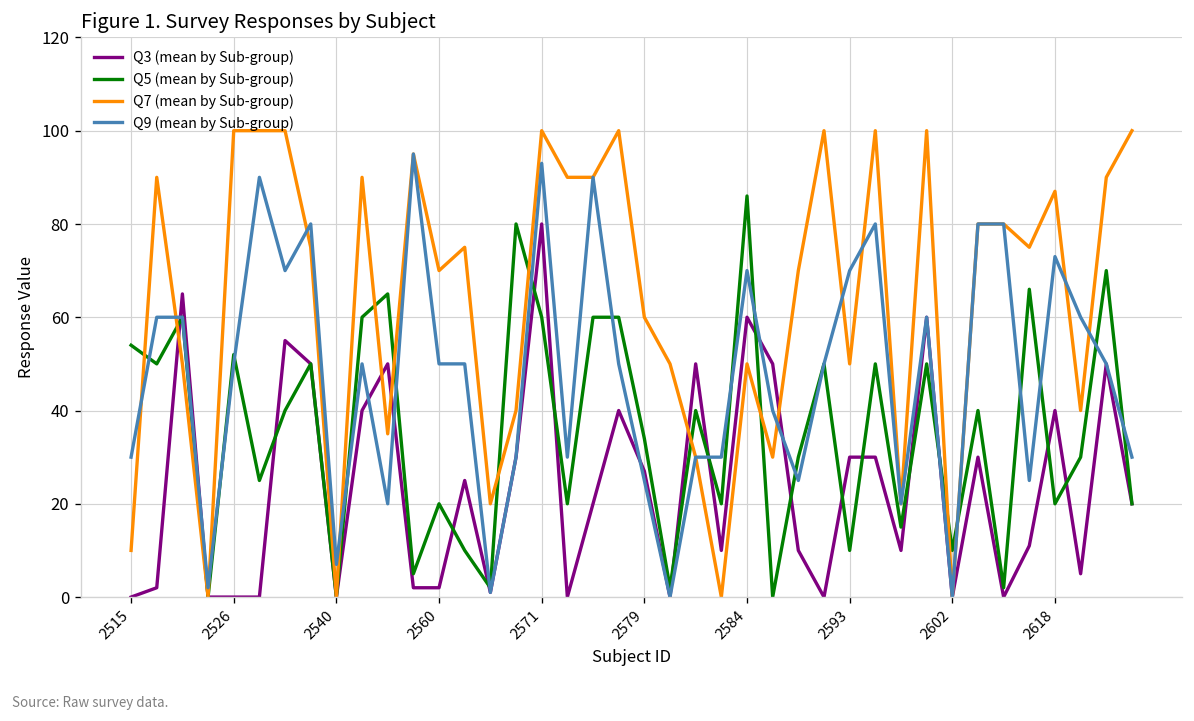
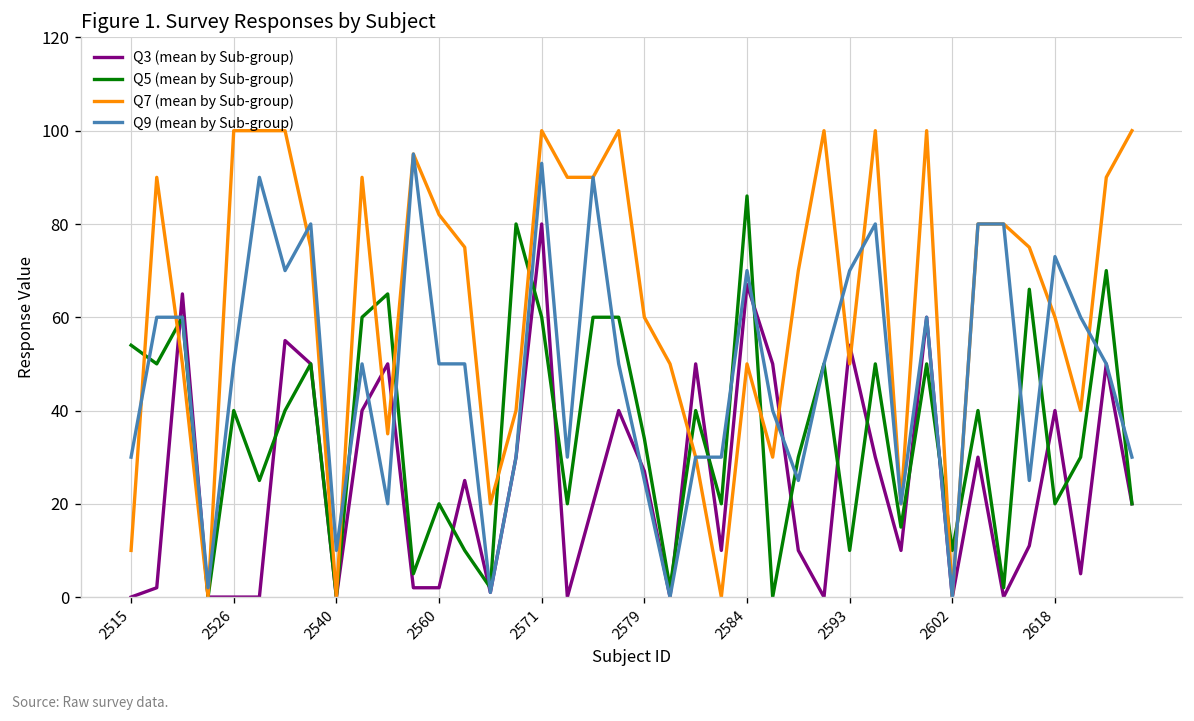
Q5 (mean by Sub-group), 2526: 52 -> 40
Q9 (mean by Sub-group), 2540: 7 -> 10
Q7 (mean by Sub-group), 2560: 70 -> 82
Q3 (mean by Sub-group), 2584: 60 -> 67
Q3 (mean by Sub-group), 2593: 30 -> 54
Q7 (mean by Sub-group), 2618: 87 -> 60
